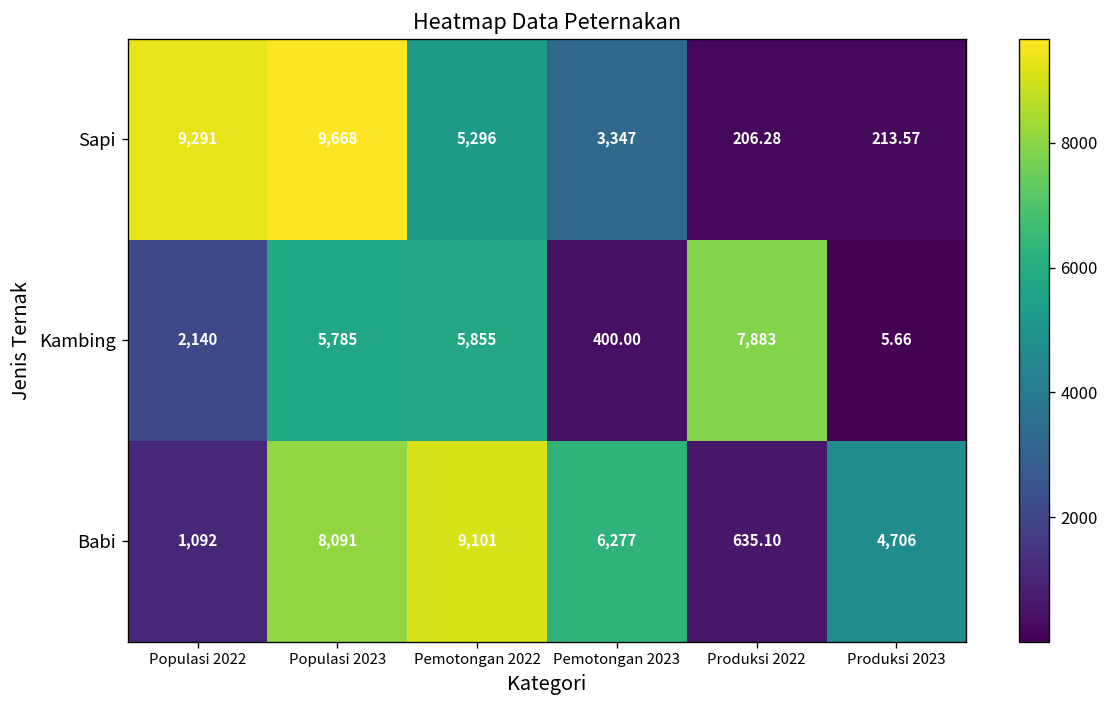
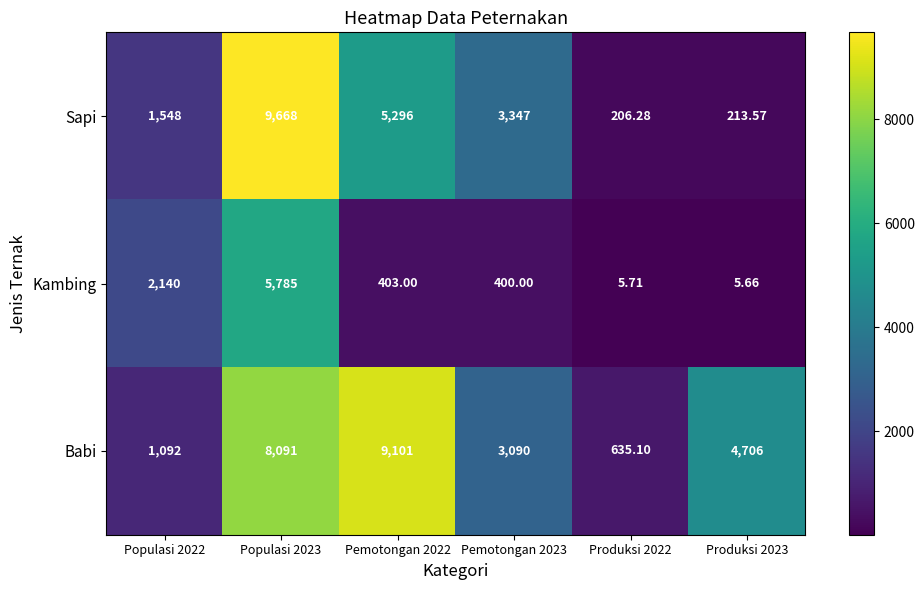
Sapi, Populasi 2022: 9,291 -> 1,548
Kambing, Pemotongan 2022: 5,855 -> 403.00
Kambing, Produksi 2022: 7,883 -> 5.71
Babi, Pemotongan 2023: 6,277 -> 3,090
